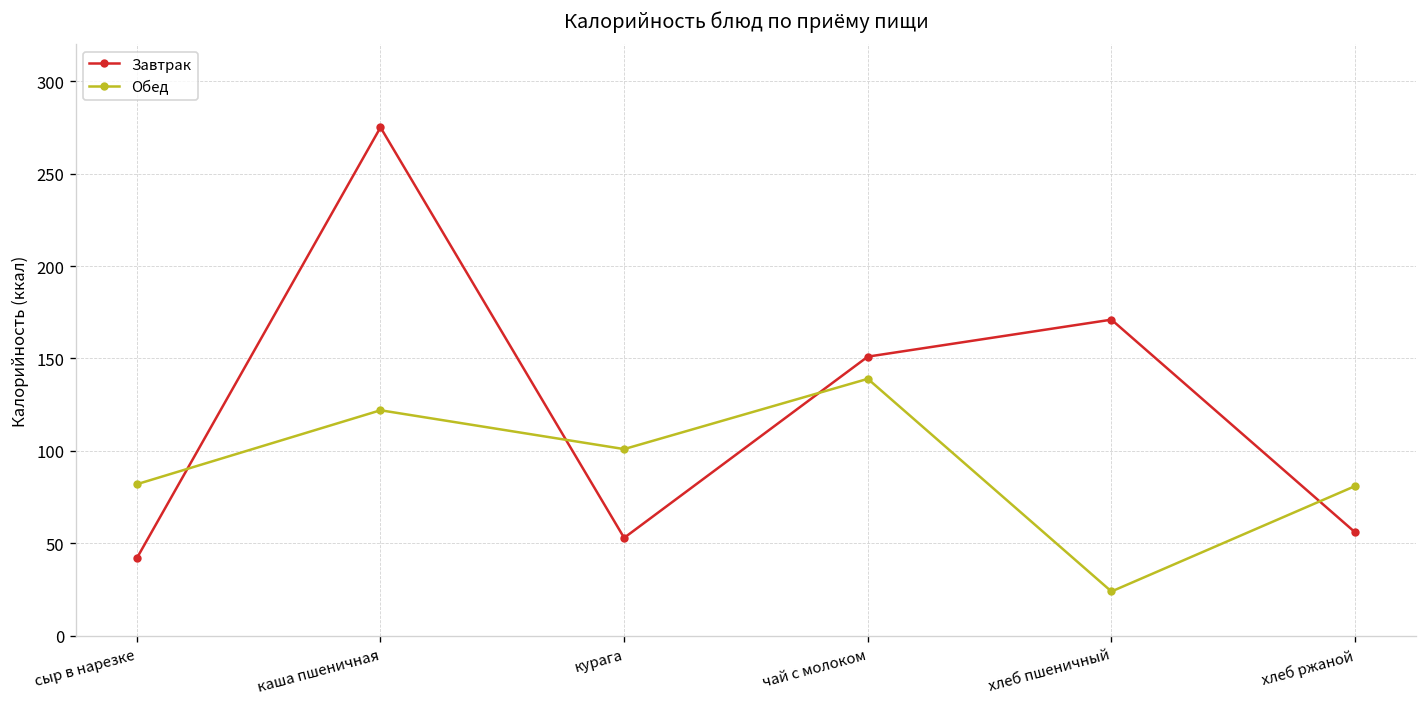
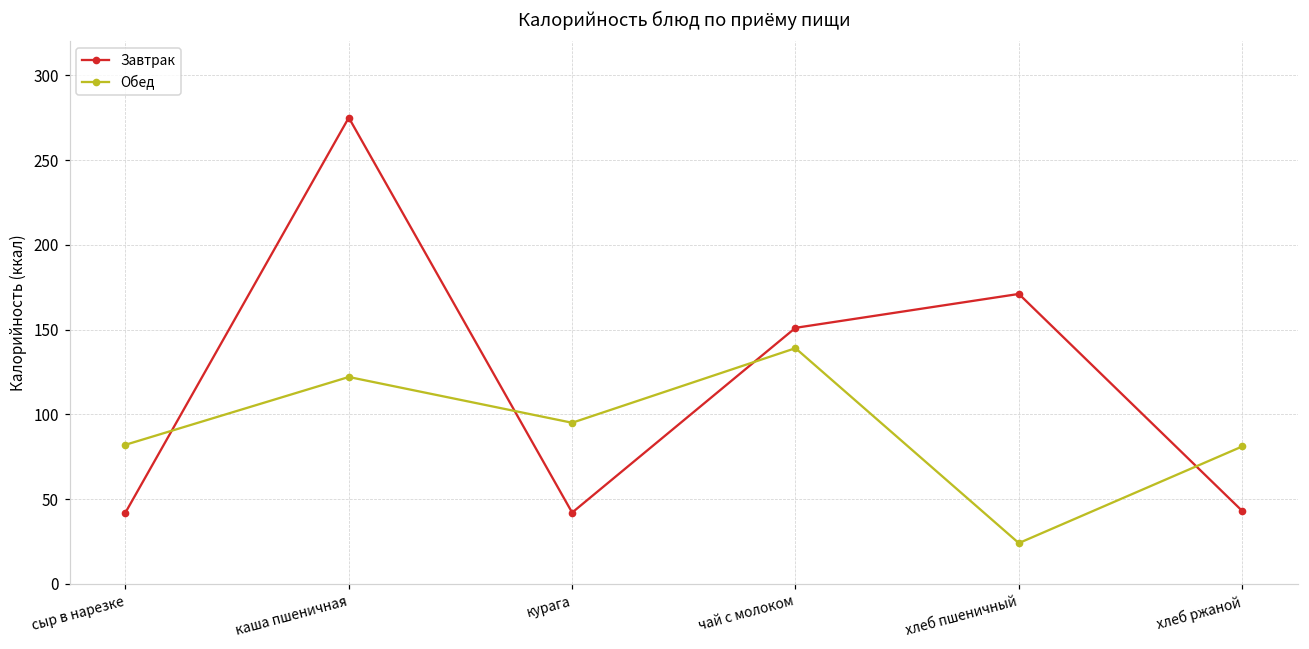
Завтрак, курага: 53 -> 42
Обед, курага: 101 -> 95
Завтрак, хлеб ржаной: 56 -> 43
